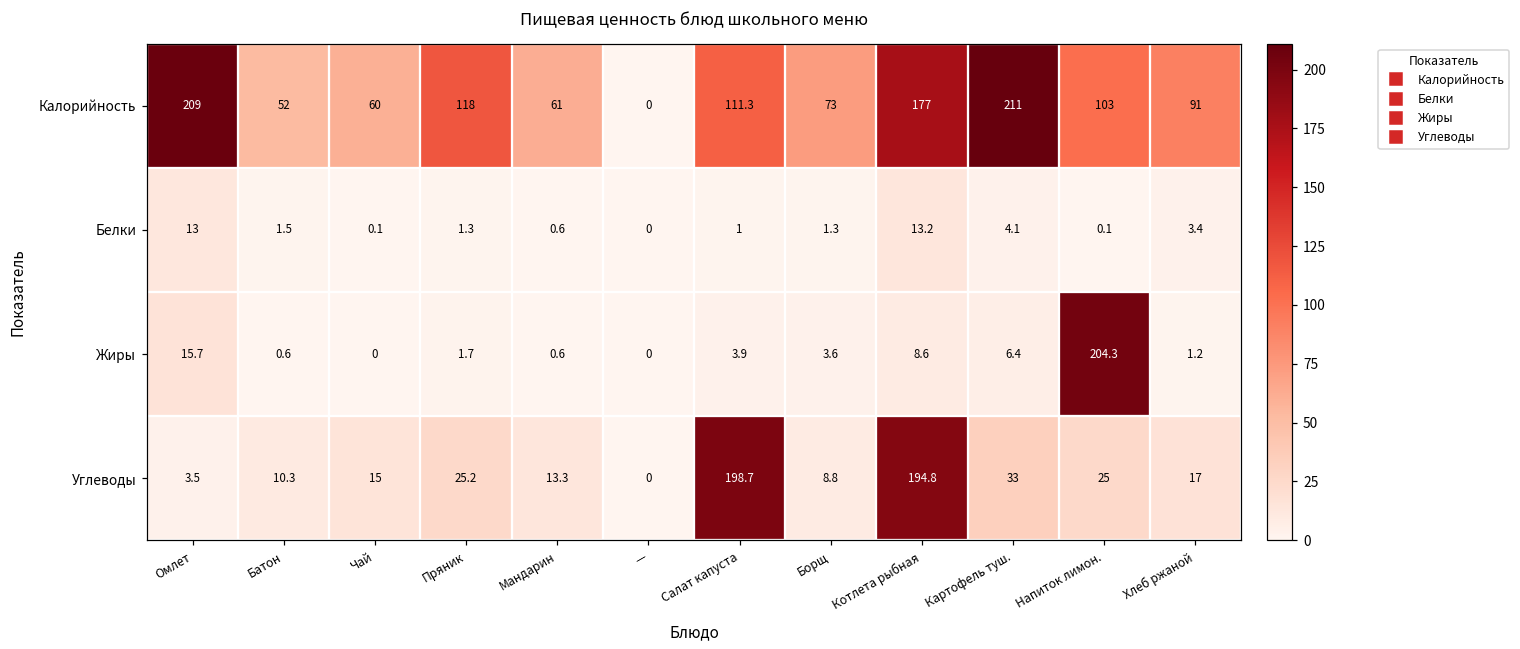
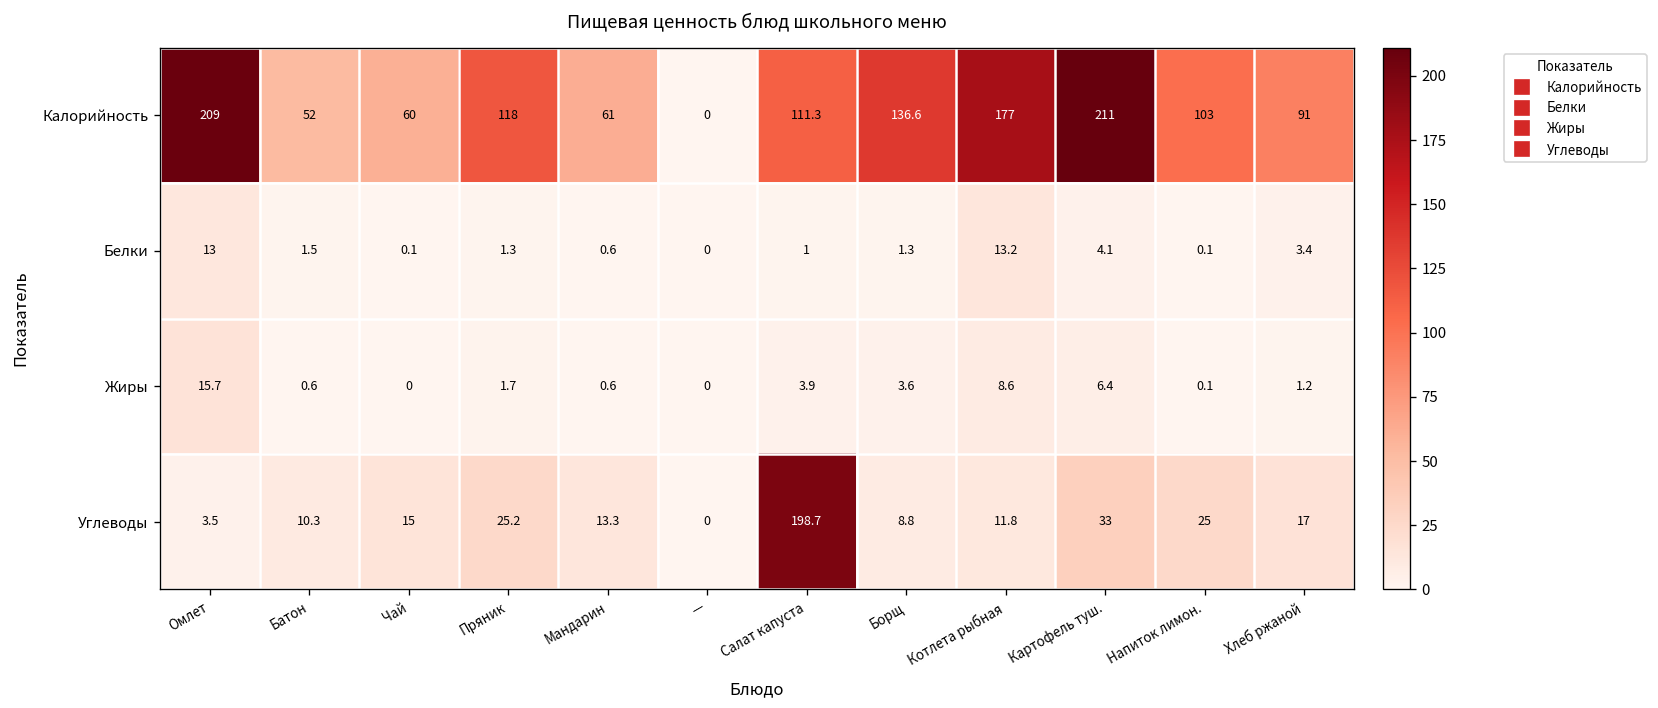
Калорийность, Борщ: 73 -> 136.6
Жиры, Напиток лимон.: 204.3 -> 0.1
Углеводы, Котлета рыбная: 194.8 -> 11.8
